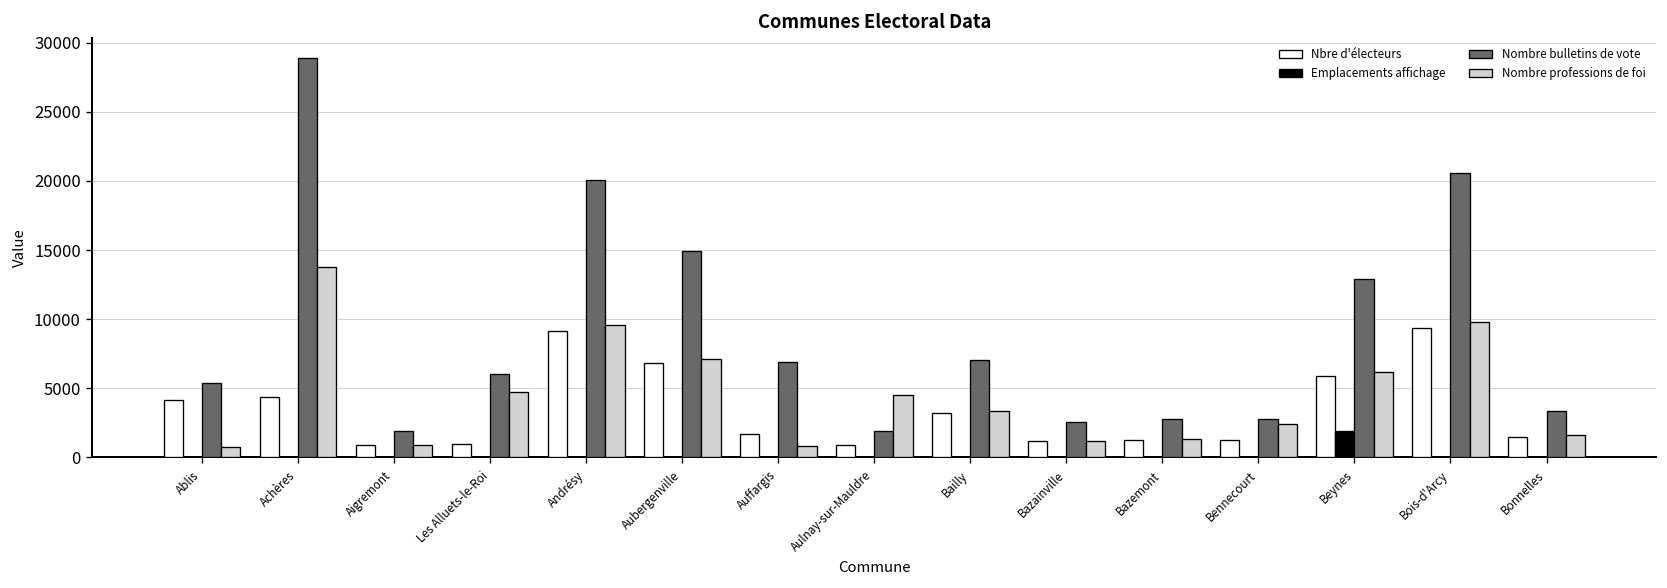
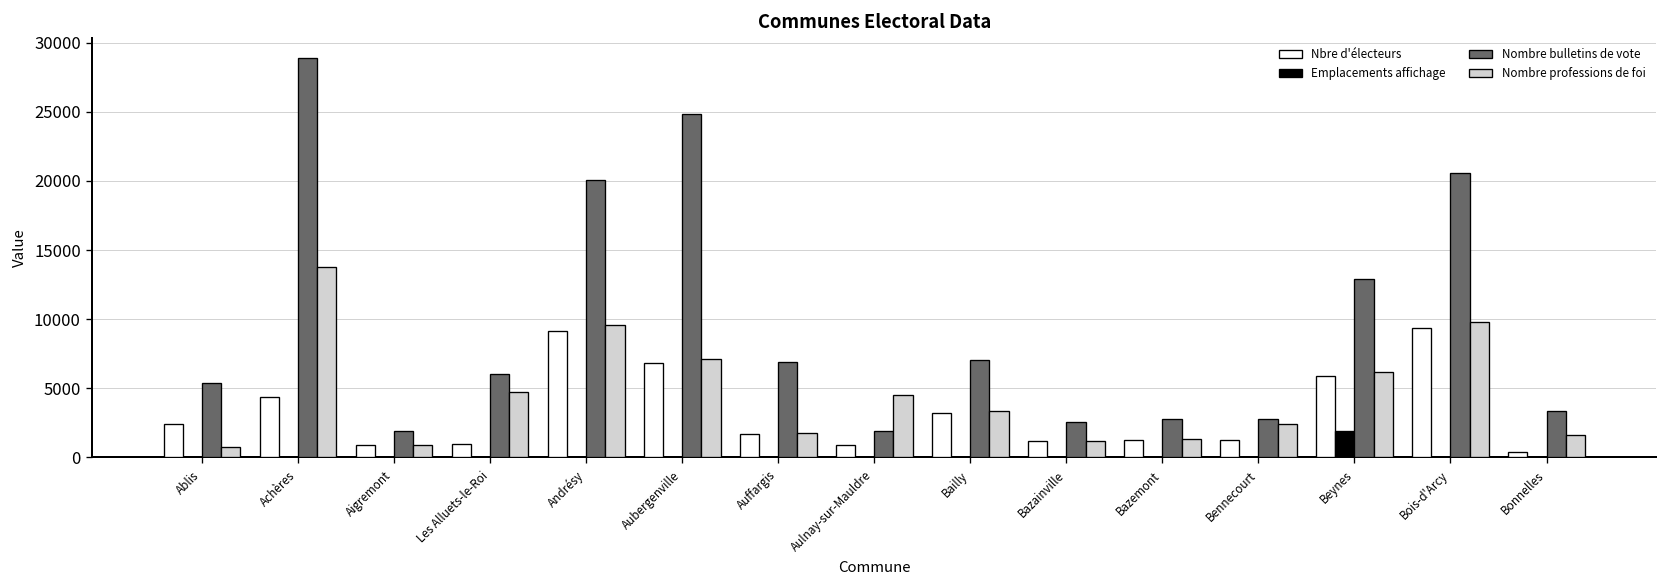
Nbre d'électeurs, Ablis: 4100 -> 2400
Nombre bulletins de vote, Aubergenville: 14900 -> 24800
Nombre professions de foi, Auffargis: 800 -> 1800
Nbre d'électeurs, Bonnelles: 1500 -> 400
